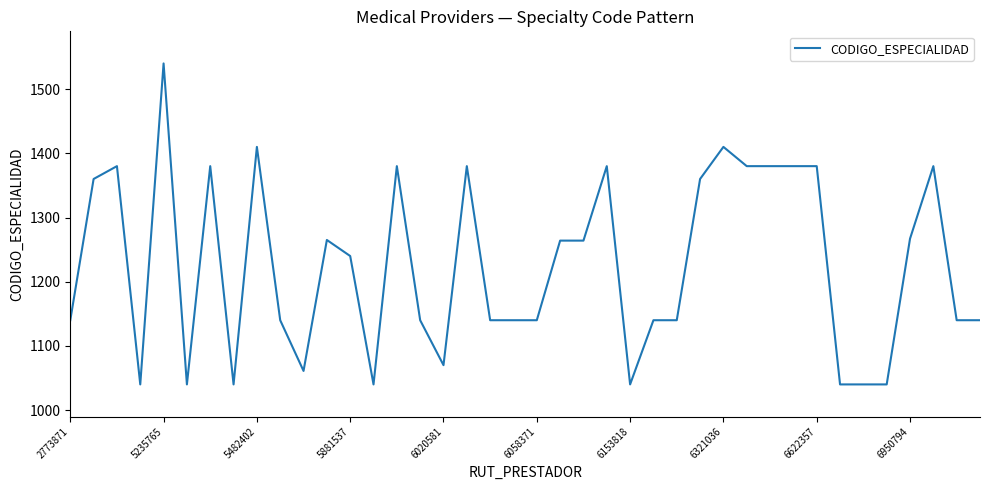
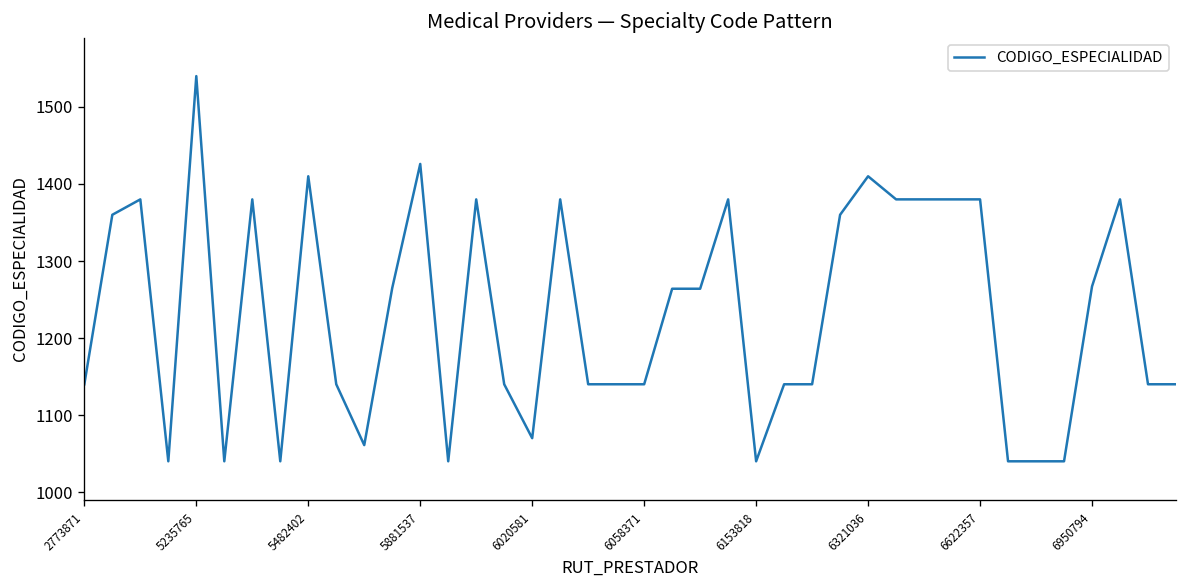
5881537: 1240 -> 1430
